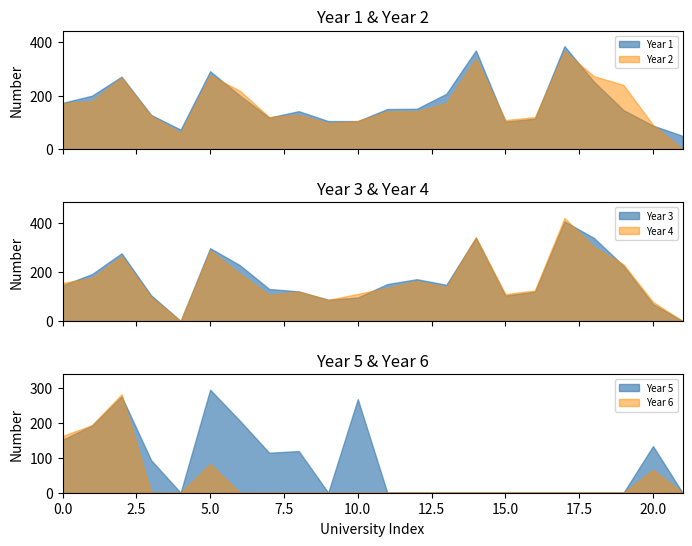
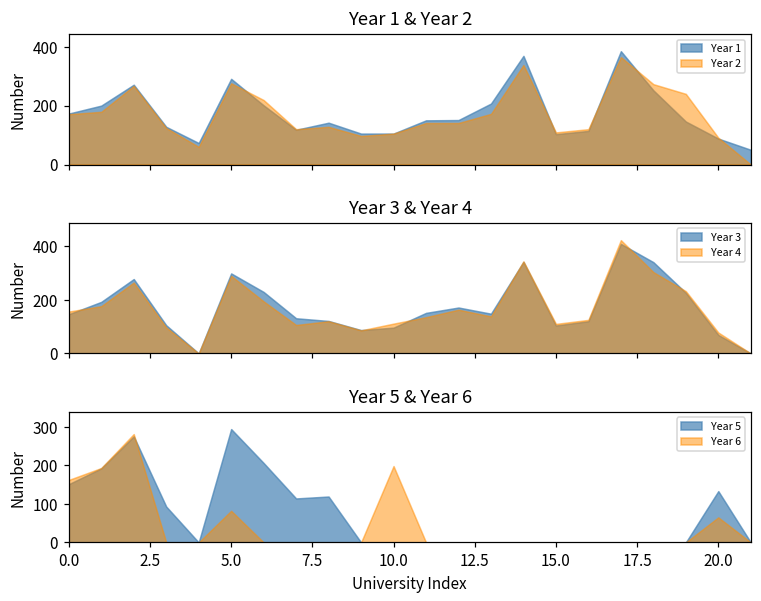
Year 5 & Year 6, Year 5, 10.0: 270 -> 0
Year 5 & Year 6, Year 6, 10.0: 0 -> 200
